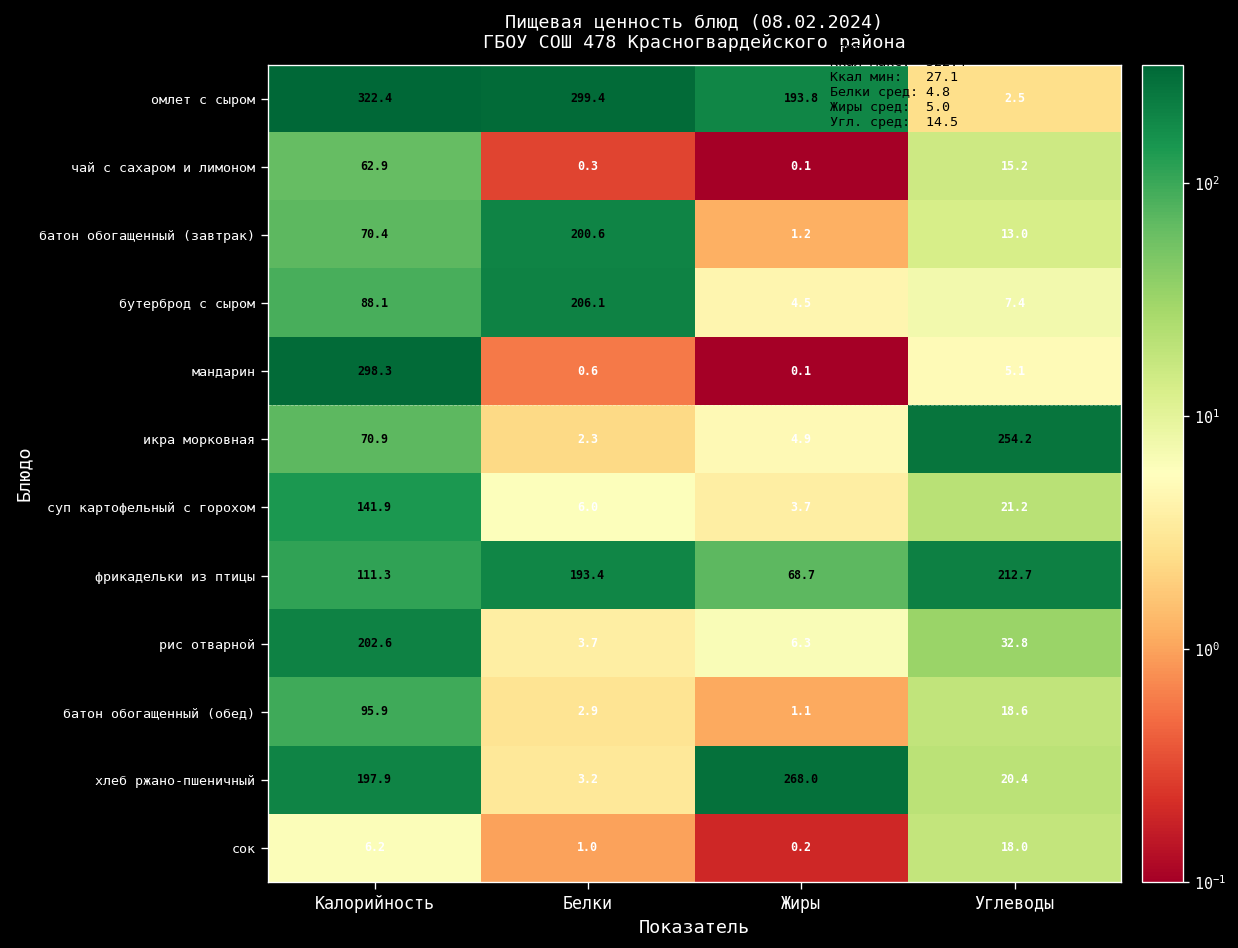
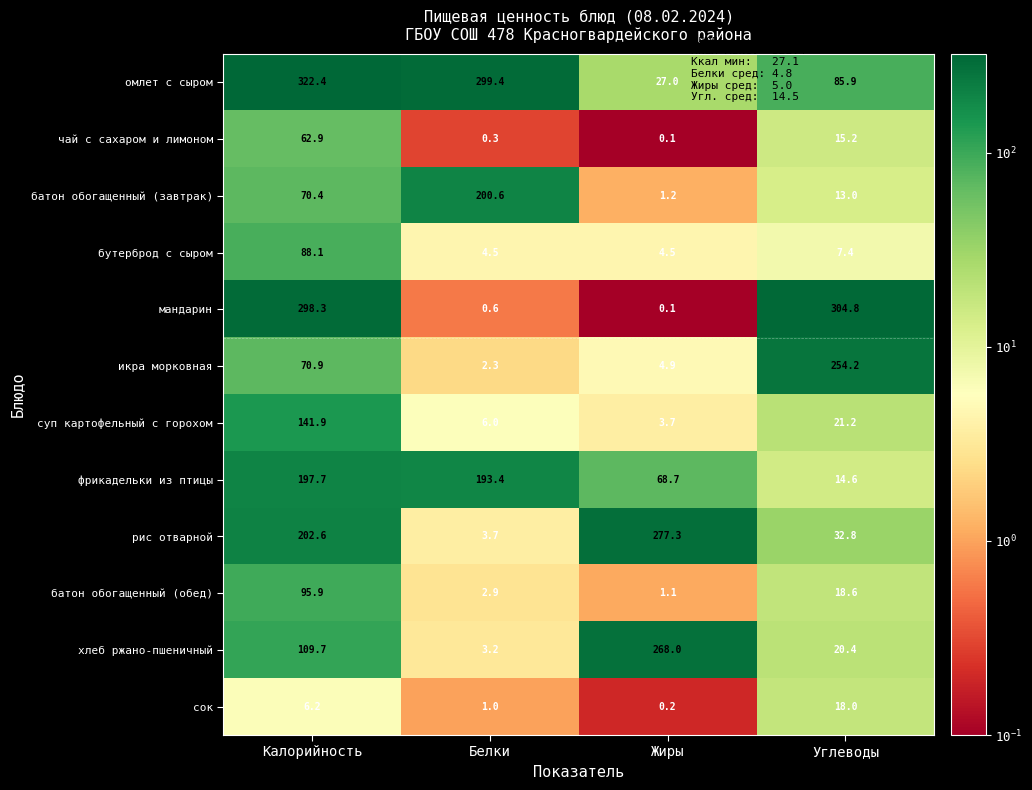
омлет с сыром, Жиры: 193.8 -> 27.0
омлет с сыром, Углеводы: 2.5 -> 85.9
бутерброд с сыром, Белки: 206.1 -> 4.5
мандарин, Углеводы: 5.1 -> 304.8
фрикадельки из птицы, Калорийность: 111.3 -> 197.7
фрикадельки из птицы, Углеводы: 212.7 -> 14.6
рис отварной, Жиры: 6.3 -> 277.3
хлеб ржано-пшеничный, Калорийность: 197.9 -> 109.7
